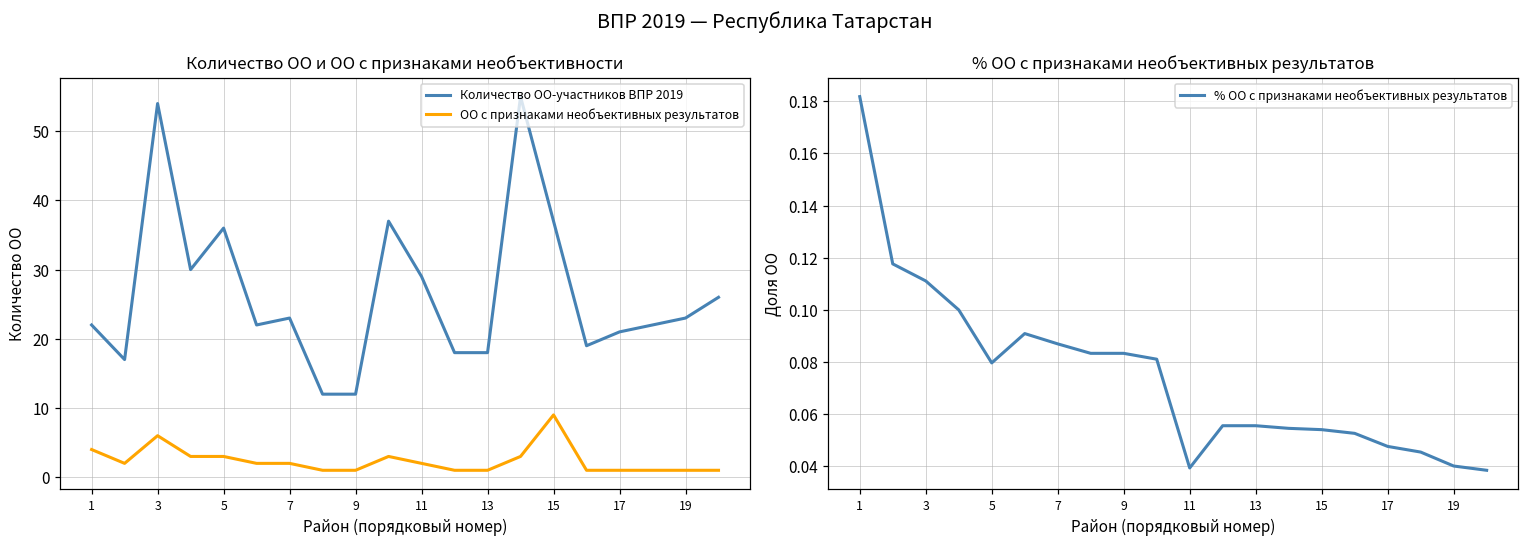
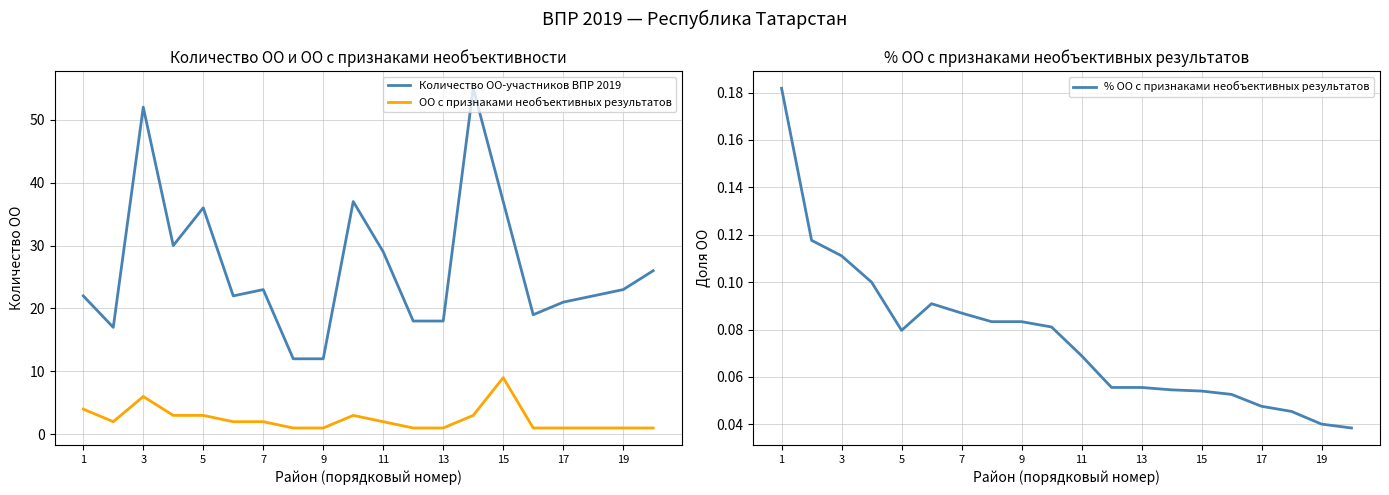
Количество ОО и ОО с признаками необъективности, Количество ОО-участников ВПР 2019, 3: 54 -> 52
% ОО с признаками необъективных результатов, 11: 0.039 -> 0.069
